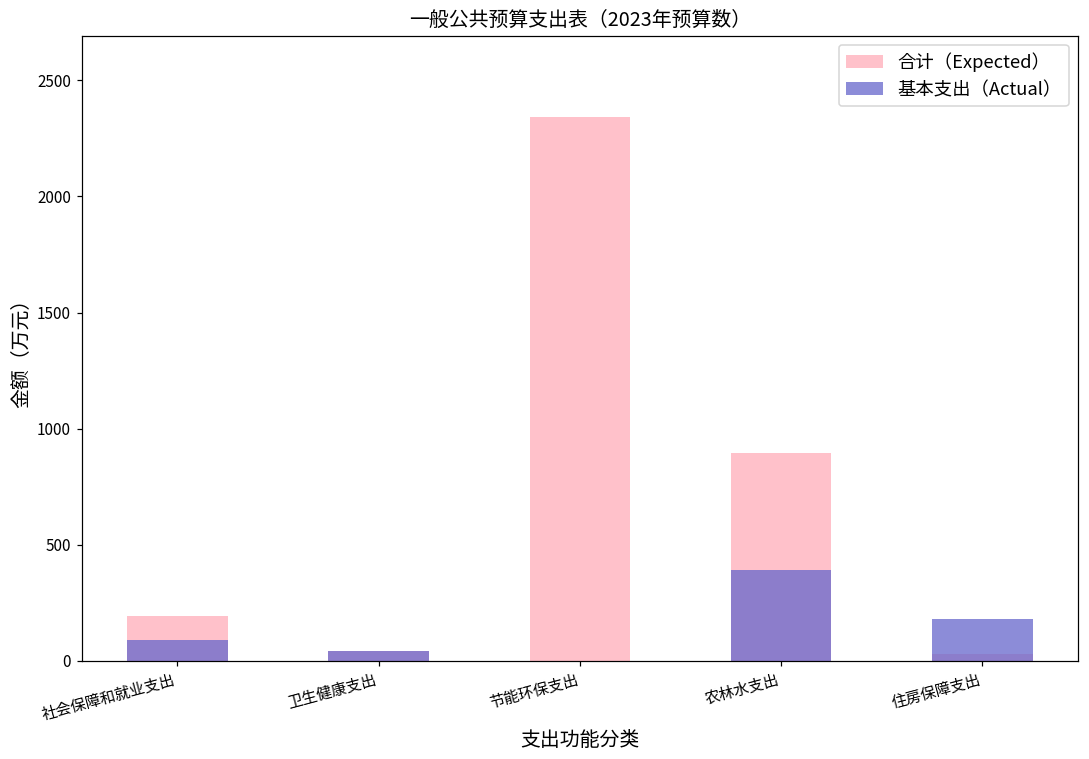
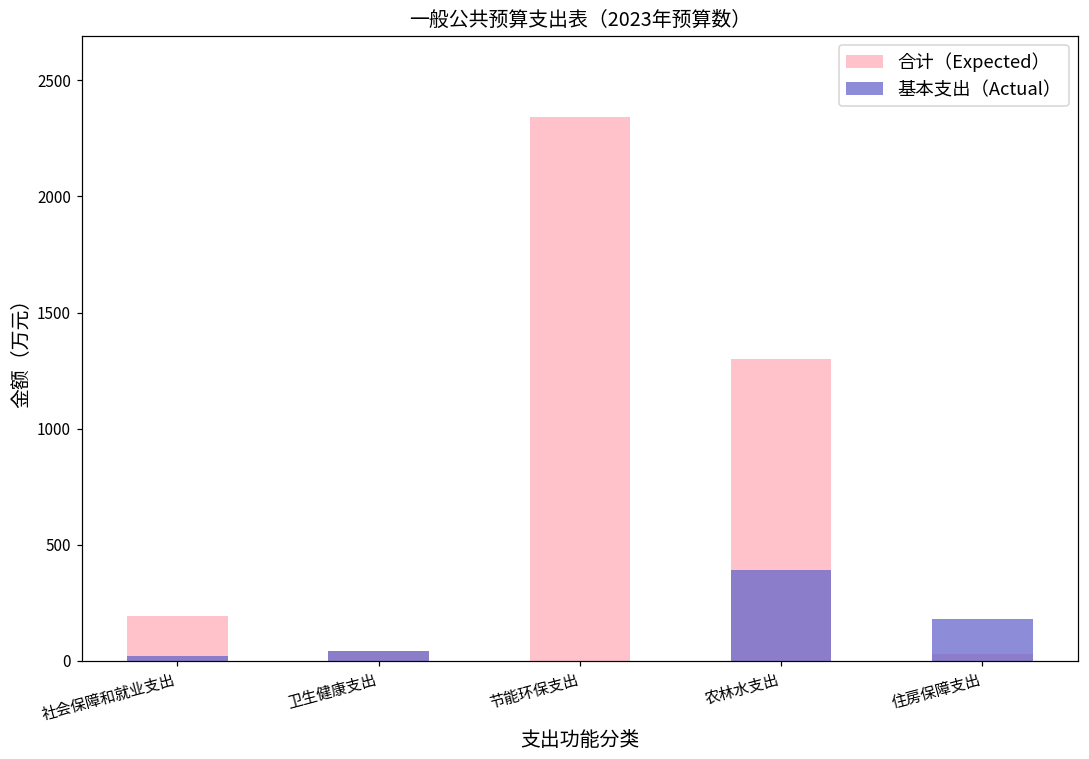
基本支出（Actual）, 社会保障和就业支出: 90 -> 20
合计（Expected）, 农林水支出: 900 -> 1300
